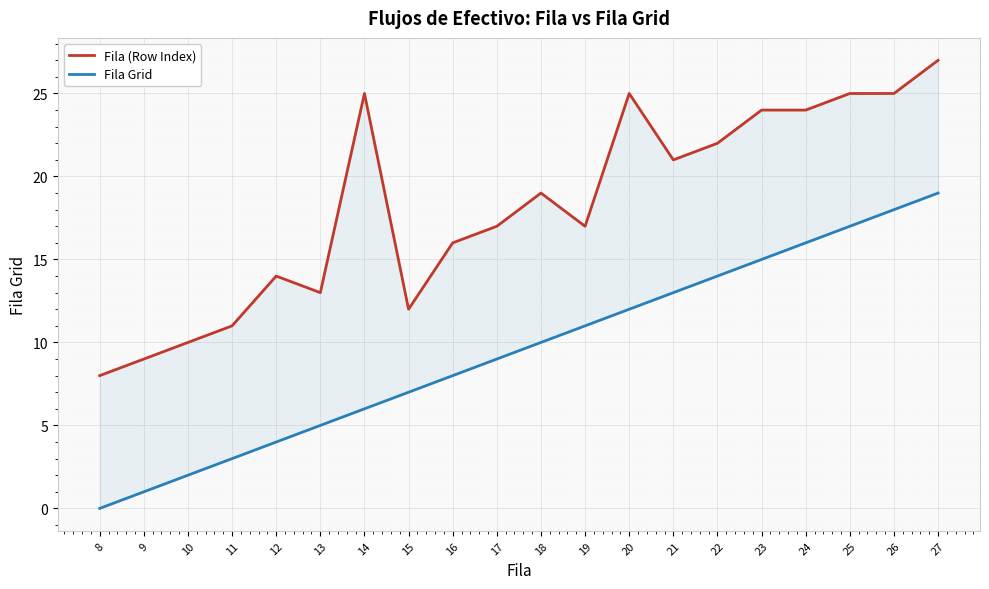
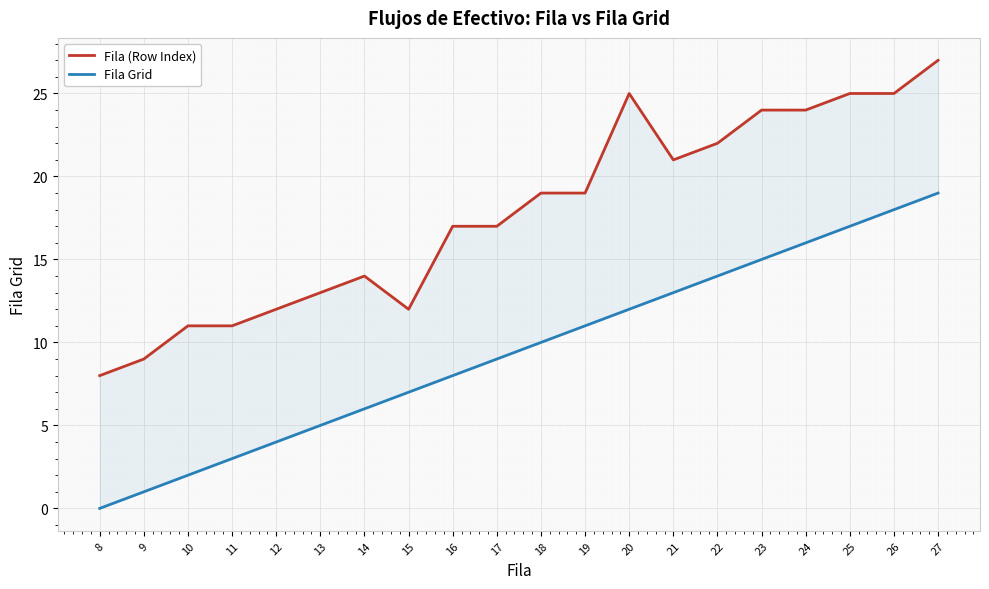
Fila (Row Index), 10: 10 -> 11
Fila (Row Index), 12: 14 -> 12
Fila (Row Index), 14: 25 -> 14
Fila (Row Index), 16: 16 -> 17
Fila (Row Index), 19: 17 -> 19
